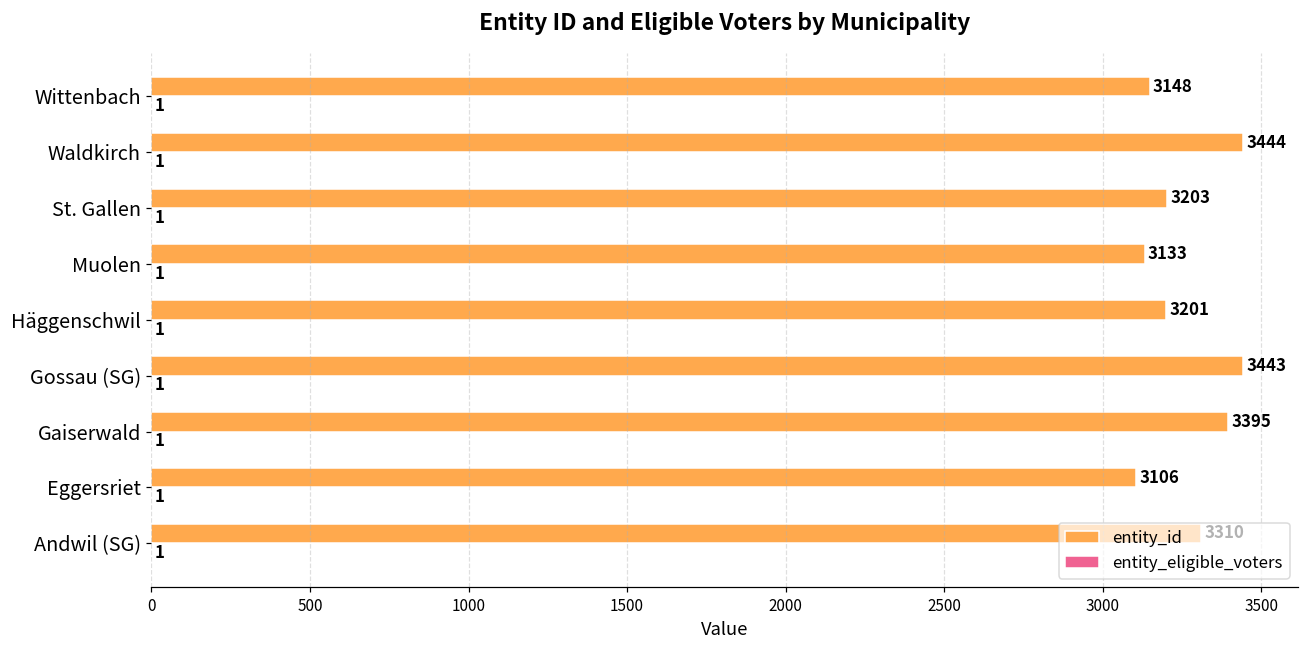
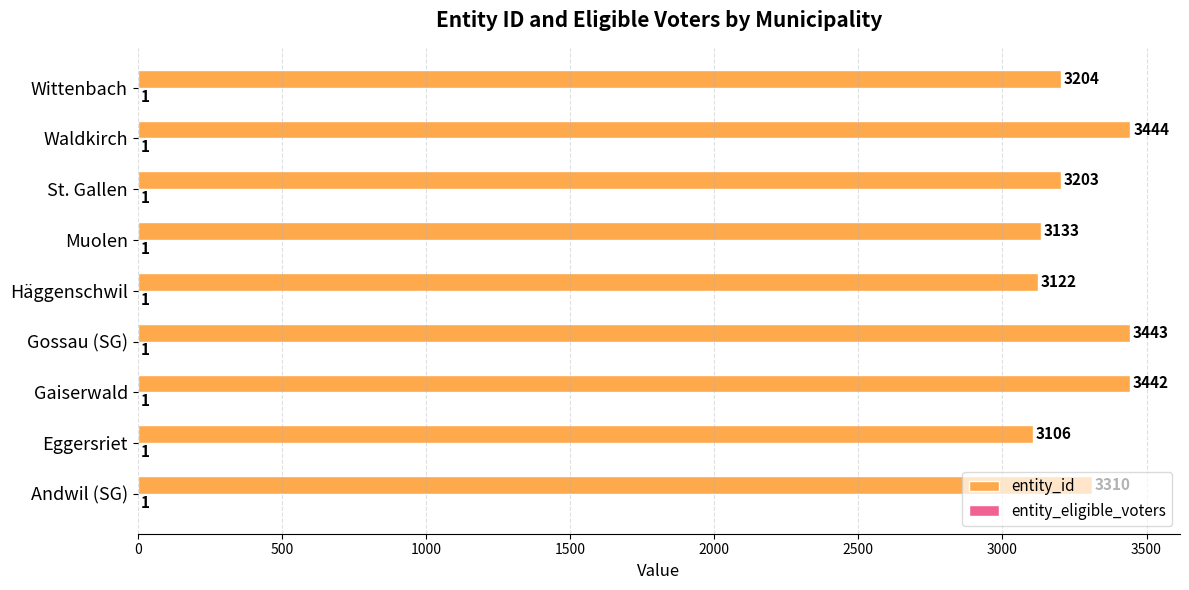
entity_id, Wittenbach: 3148 -> 3204
entity_id, Häggenschwil: 3201 -> 3122
entity_id, Gaiserwald: 3395 -> 3442
